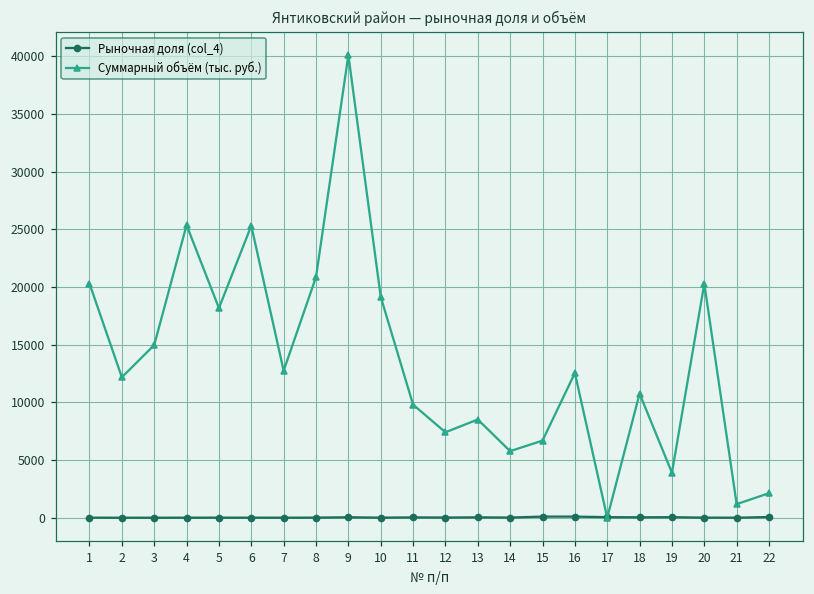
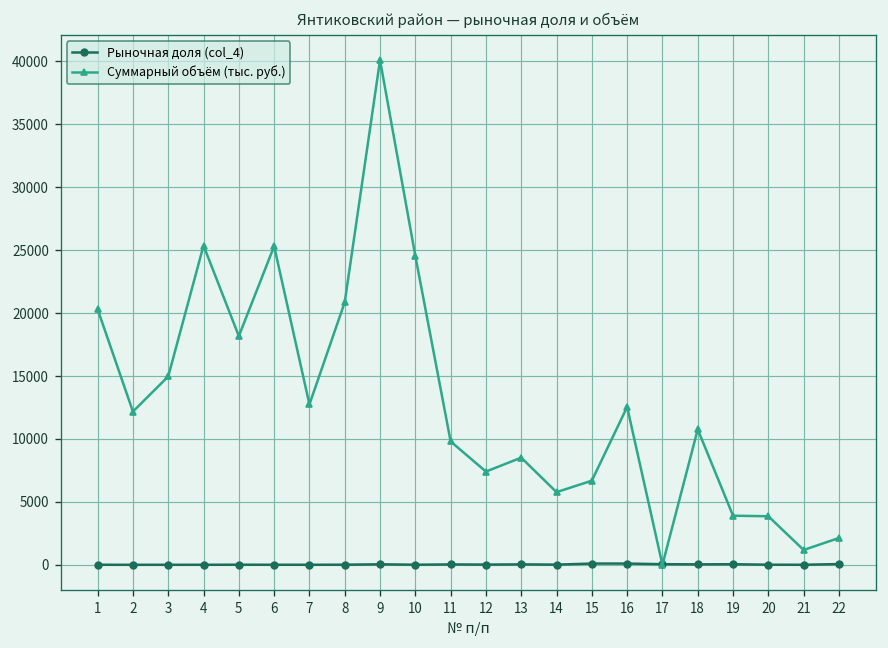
Суммарный объём (тыс. руб.), 10: 19200 -> 24500
Суммарный объём (тыс. руб.), 20: 20300 -> 3900
